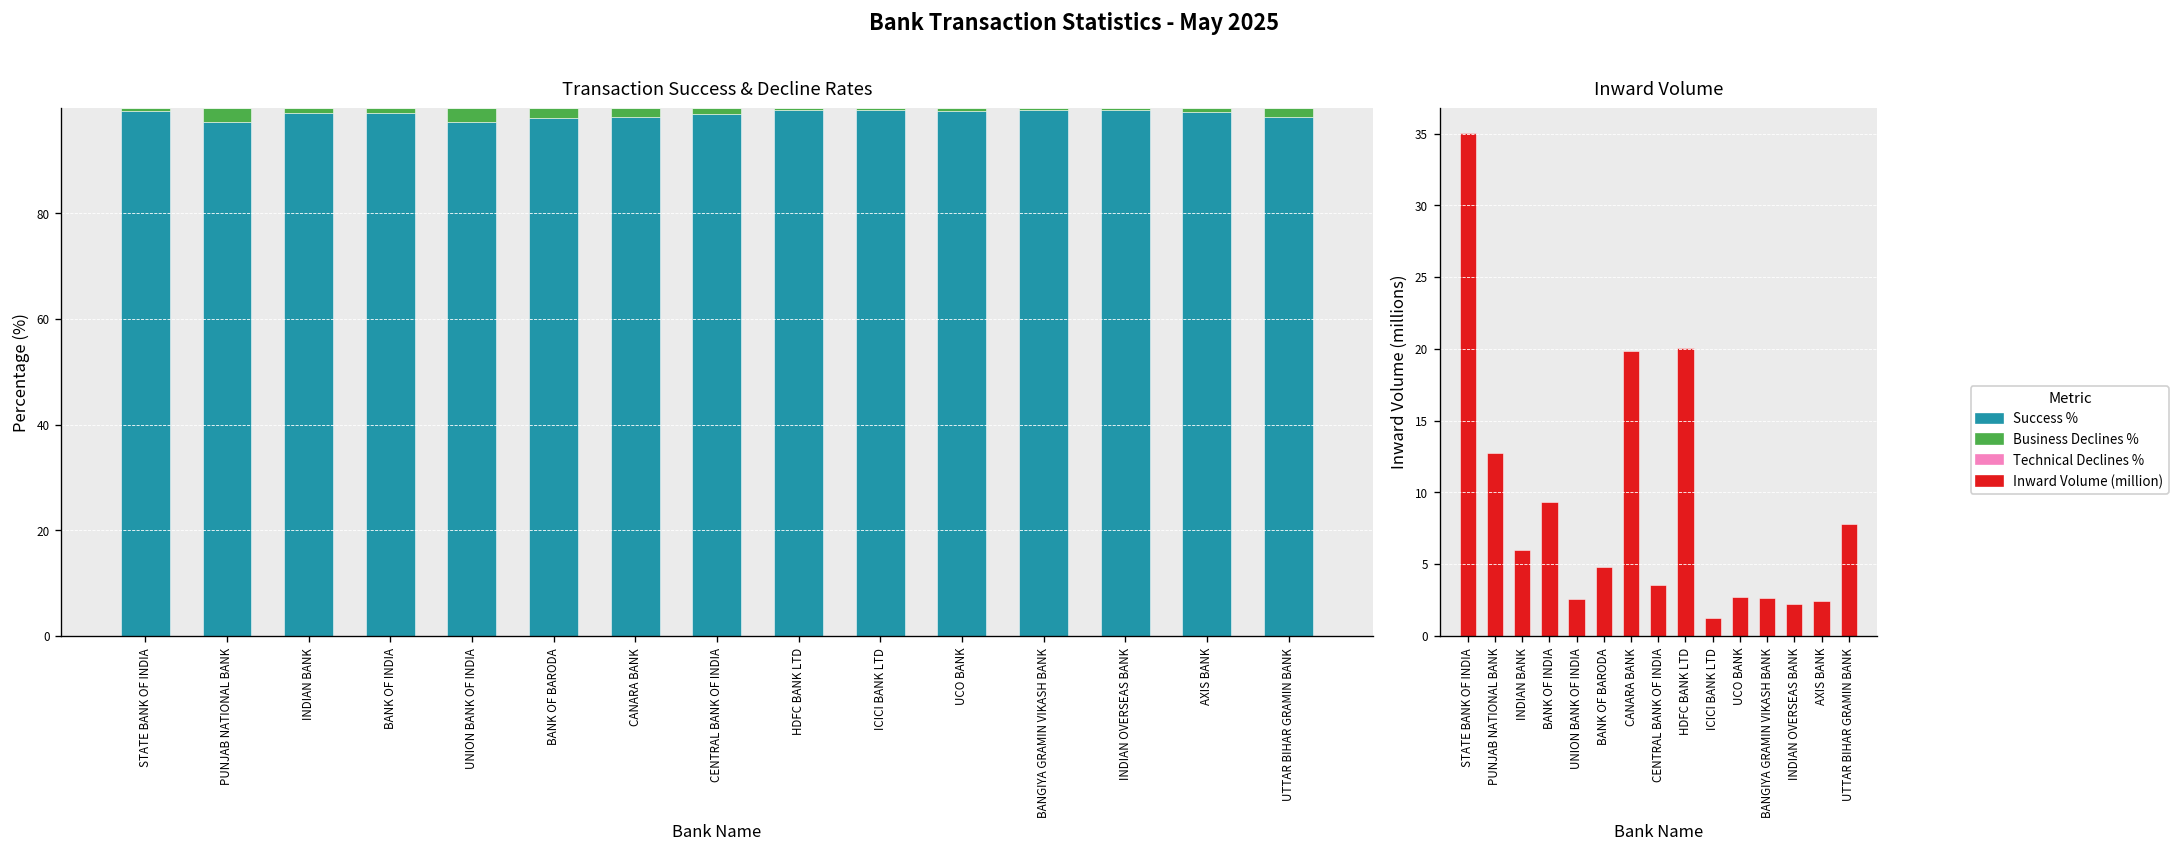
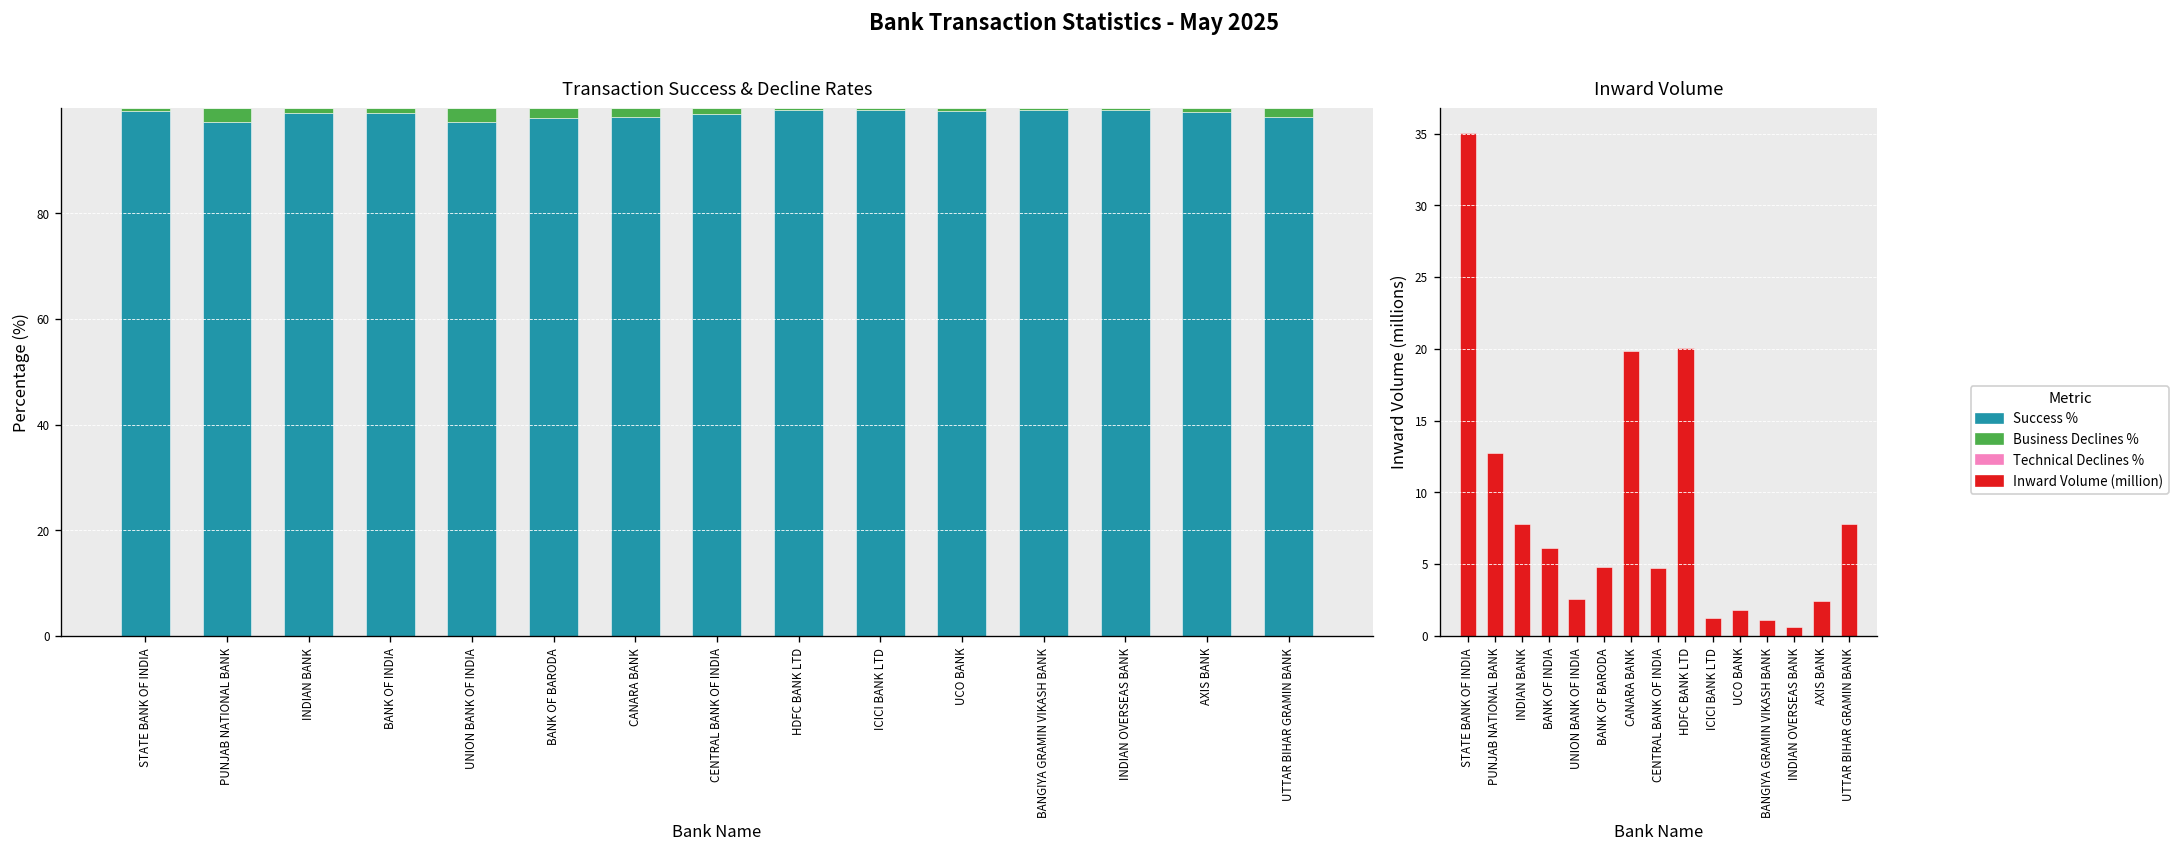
Inward Volume, INDIAN BANK: 6.0 -> 7.8
Inward Volume, BANK OF INDIA: 9.3 -> 6.1
Inward Volume, CENTRAL BANK OF INDIA: 3.6 -> 4.7
Inward Volume, UCO BANK: 2.7 -> 1.8
Inward Volume, BANGIYA GRAMIN VIKASH BANK: 2.6 -> 1.1
Inward Volume, INDIAN OVERSEAS BANK: 2.2 -> 0.6
